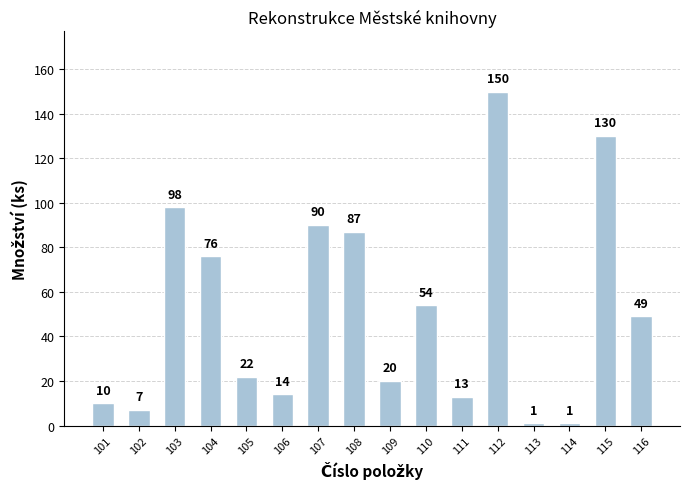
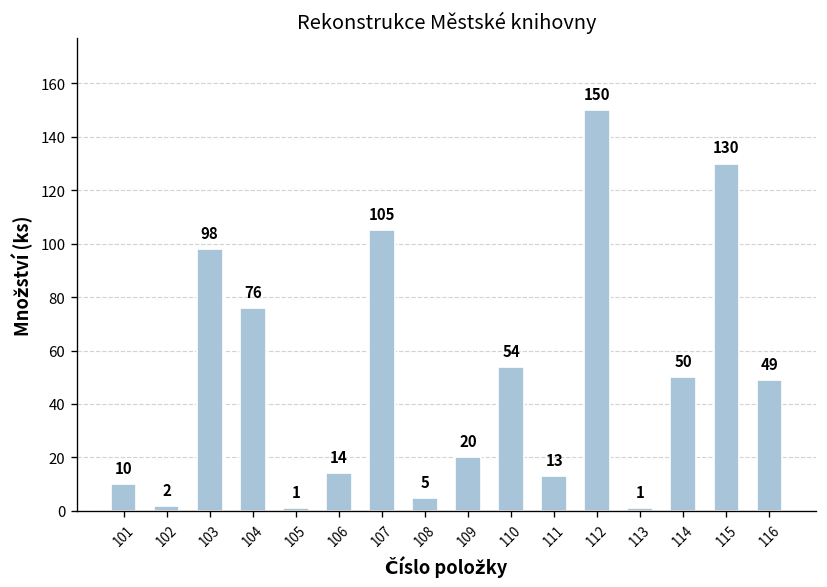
102: 7 -> 2
105: 22 -> 1
107: 90 -> 105
108: 87 -> 5
114: 1 -> 50
